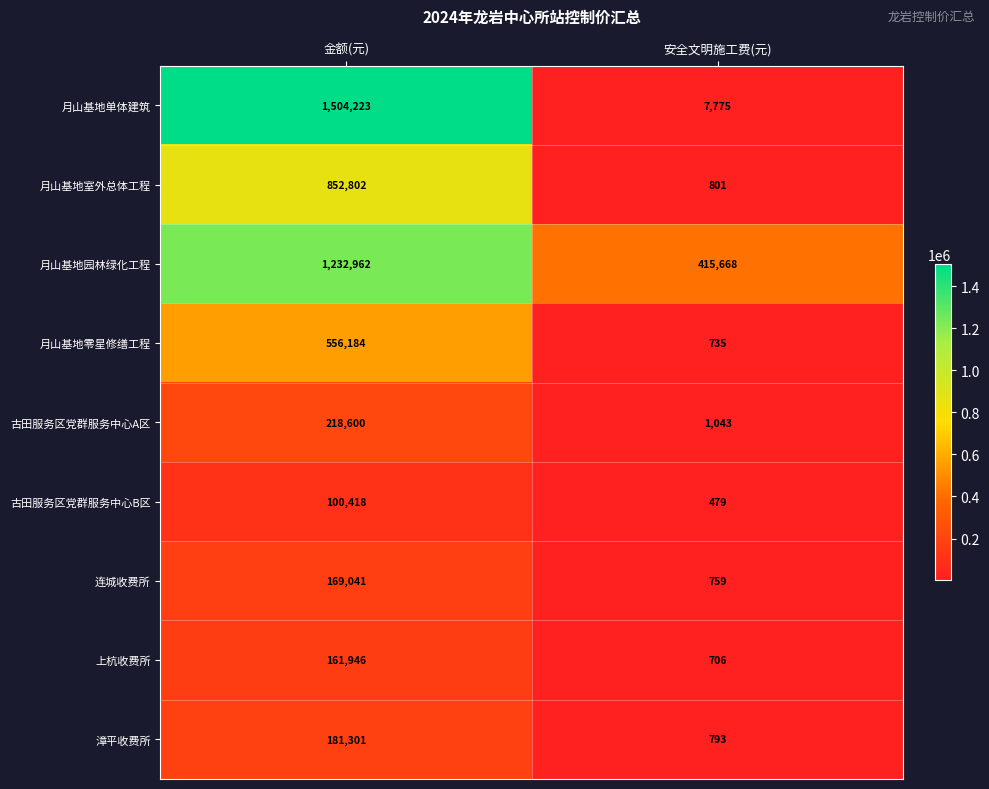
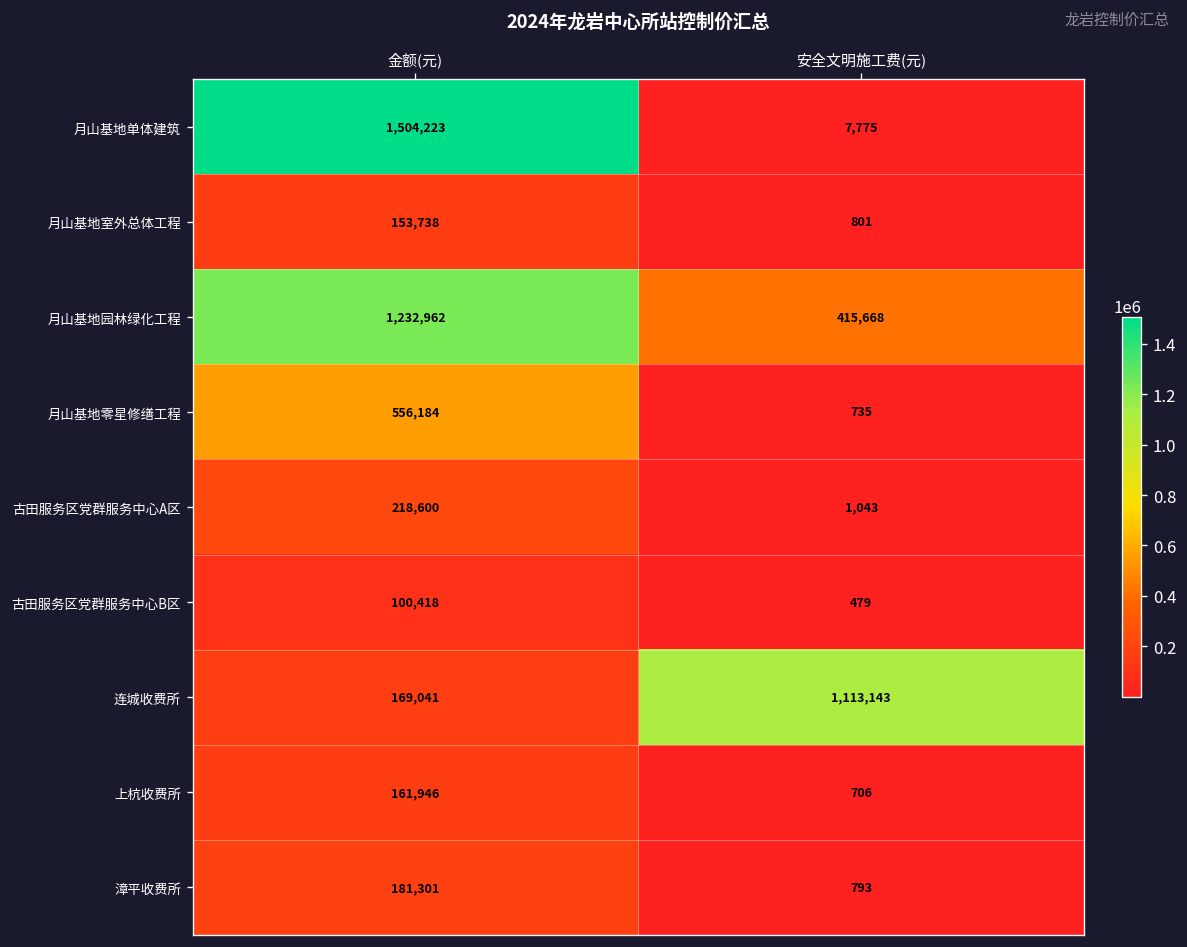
月山基地室外总体工程, 金额(元): 852,802 -> 153,738
连城收费所, 安全文明施工费(元): 759 -> 1,113,143
